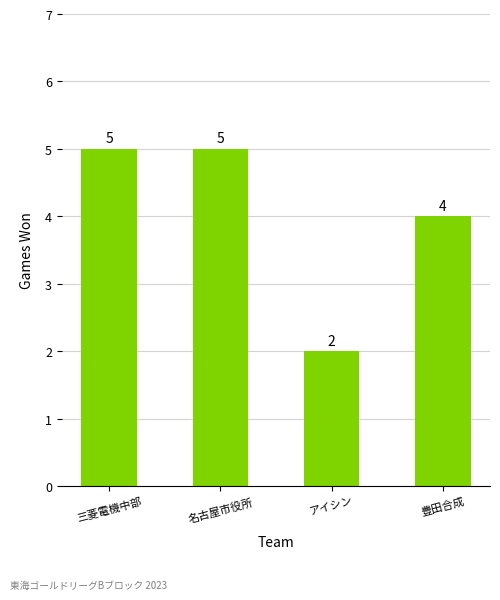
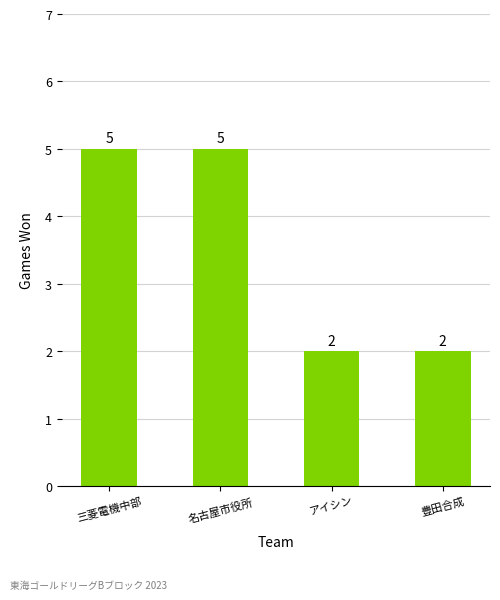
豊田合成: 4 -> 2
